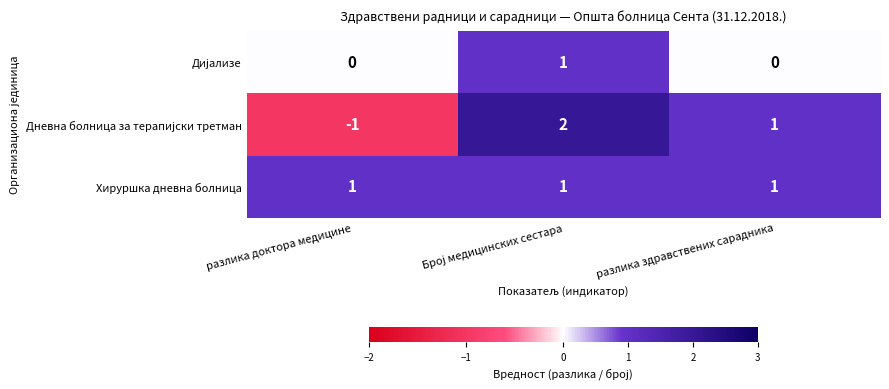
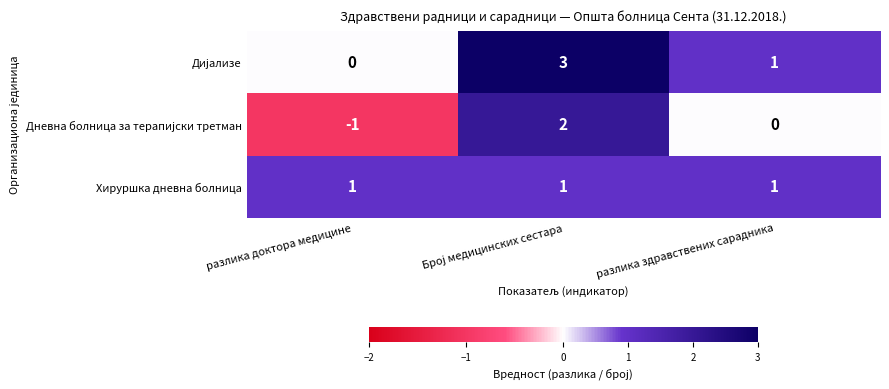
Дијализе, Број медицинских сестара: 1 -> 3
Дијализе, разлика здравствених сарадника: 0 -> 1
Дневна болница за терапијски третман, разлика здравствених сарадника: 1 -> 0
